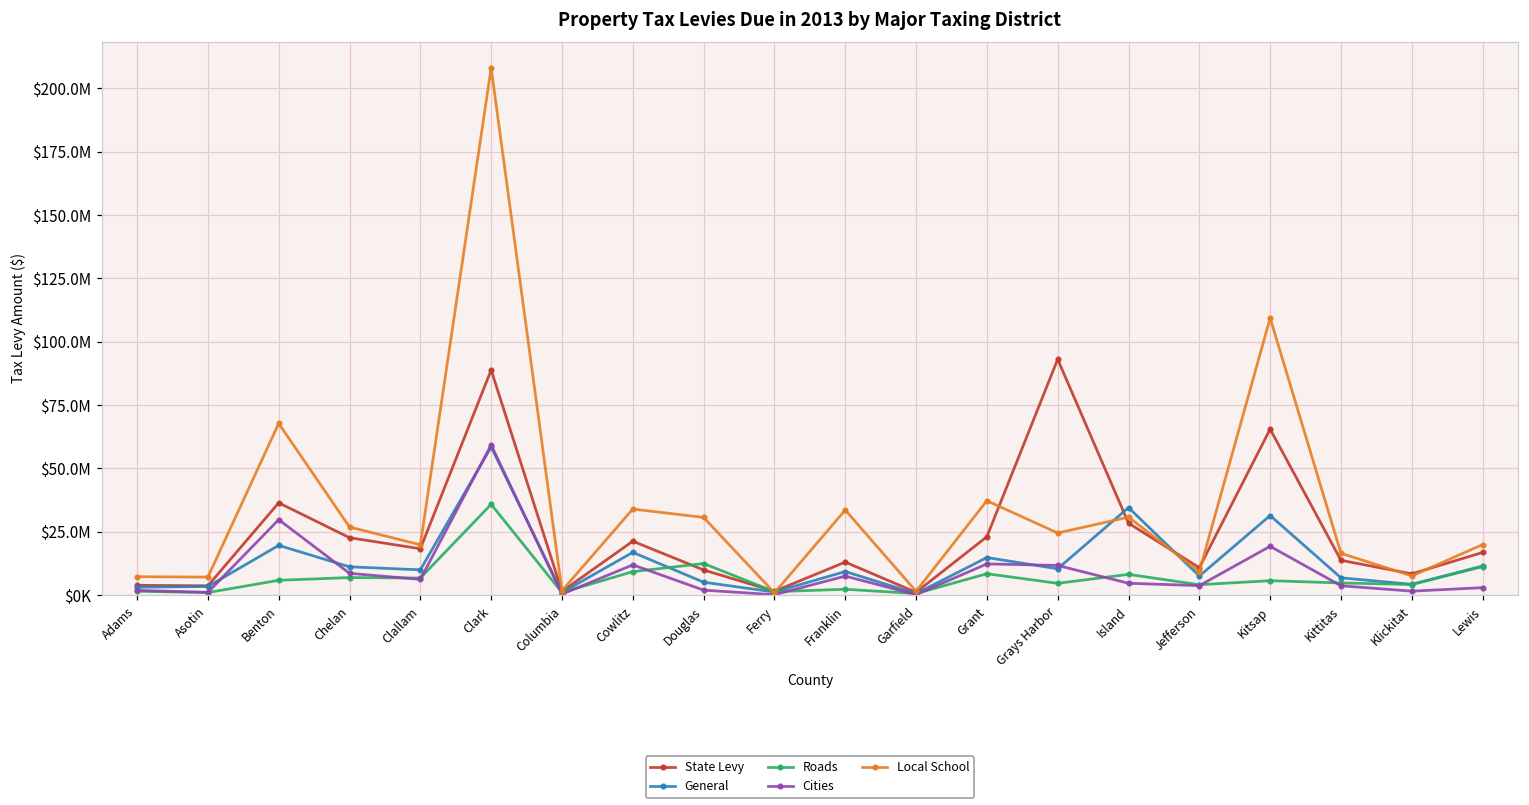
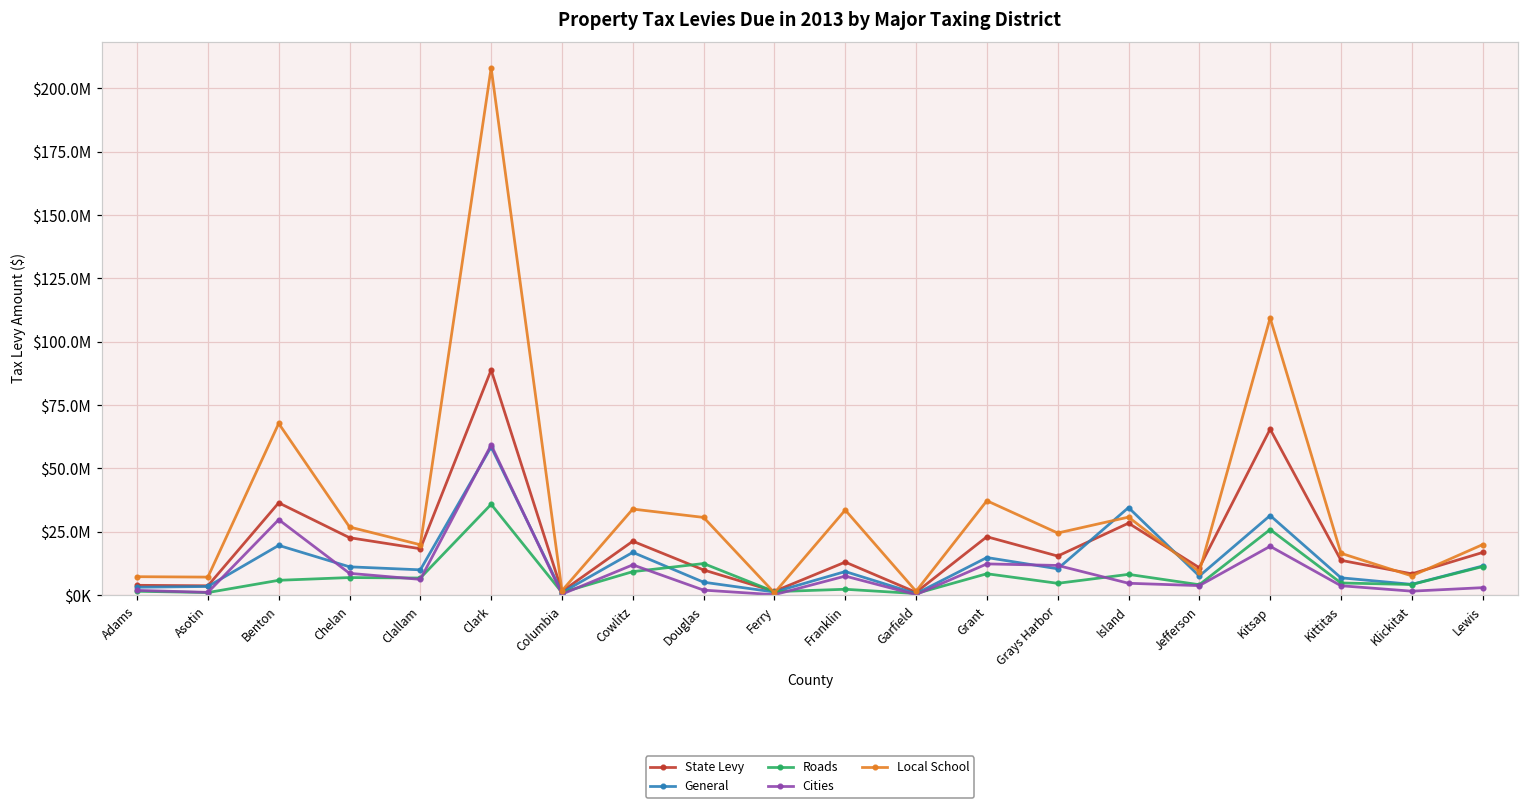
State Levy, Grays Harbor: $93000000 -> $15000000
Roads, Kitsap: $6000000 -> $26000000
